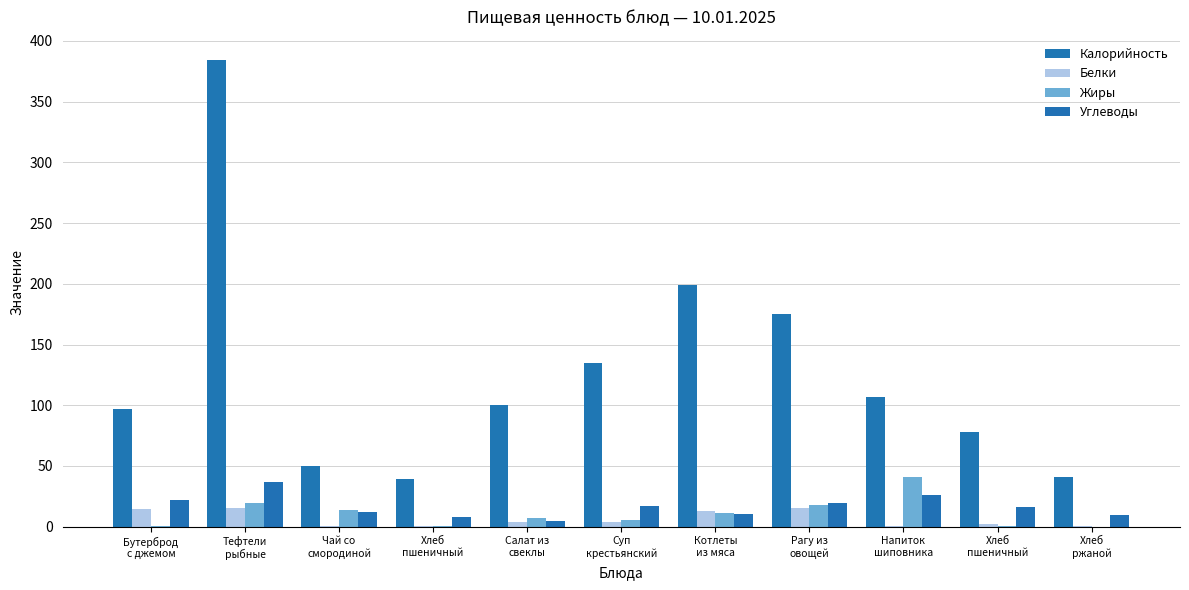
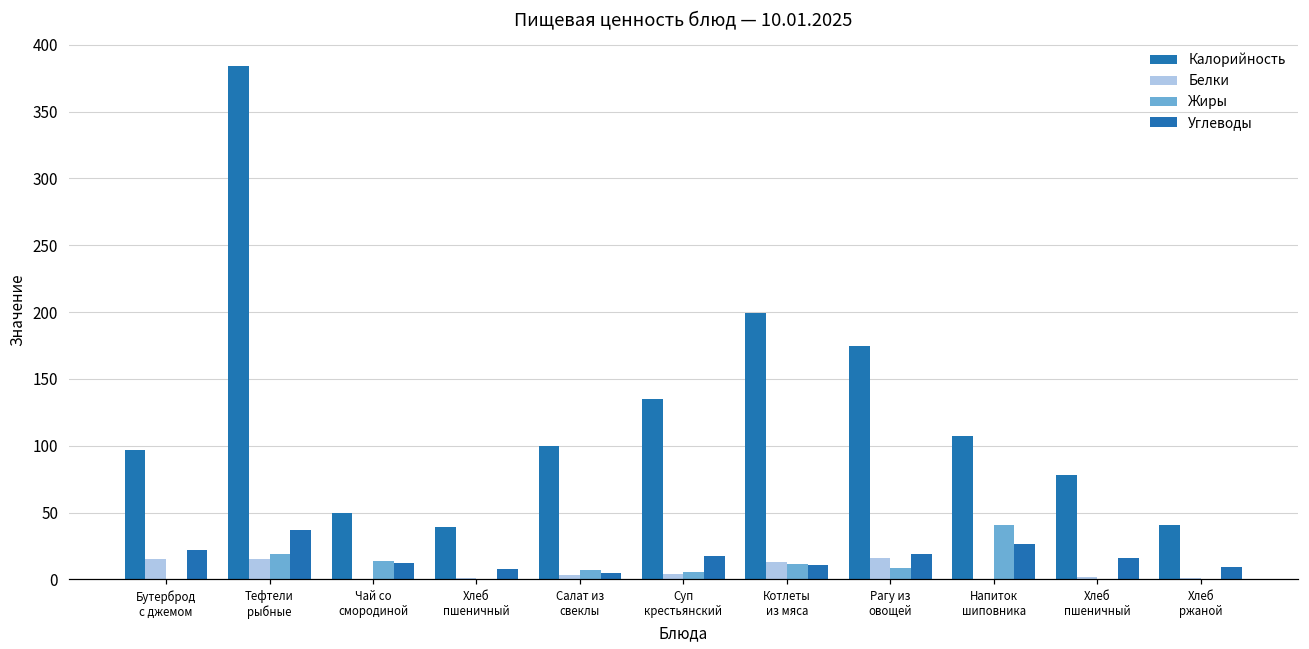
Жиры, Рагу из овощей: 18 -> 9
